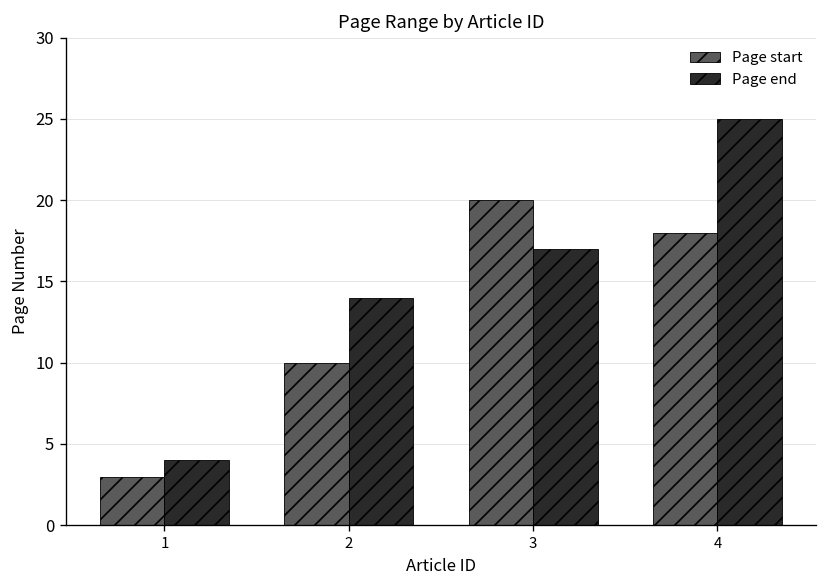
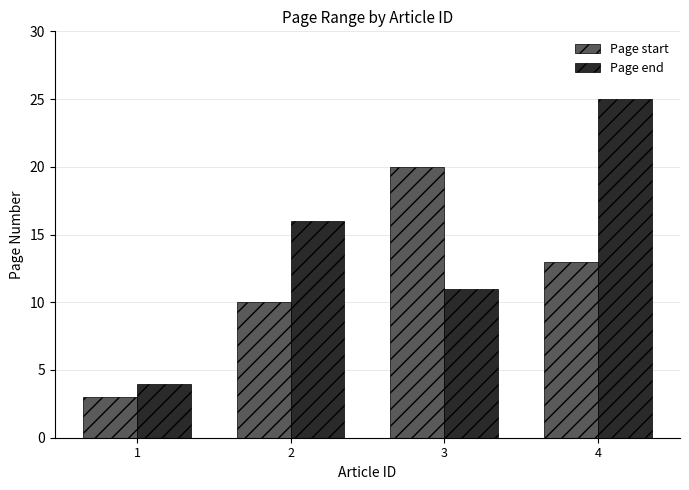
Page end, 2: 14 -> 16
Page end, 3: 17 -> 11
Page start, 4: 18 -> 13
